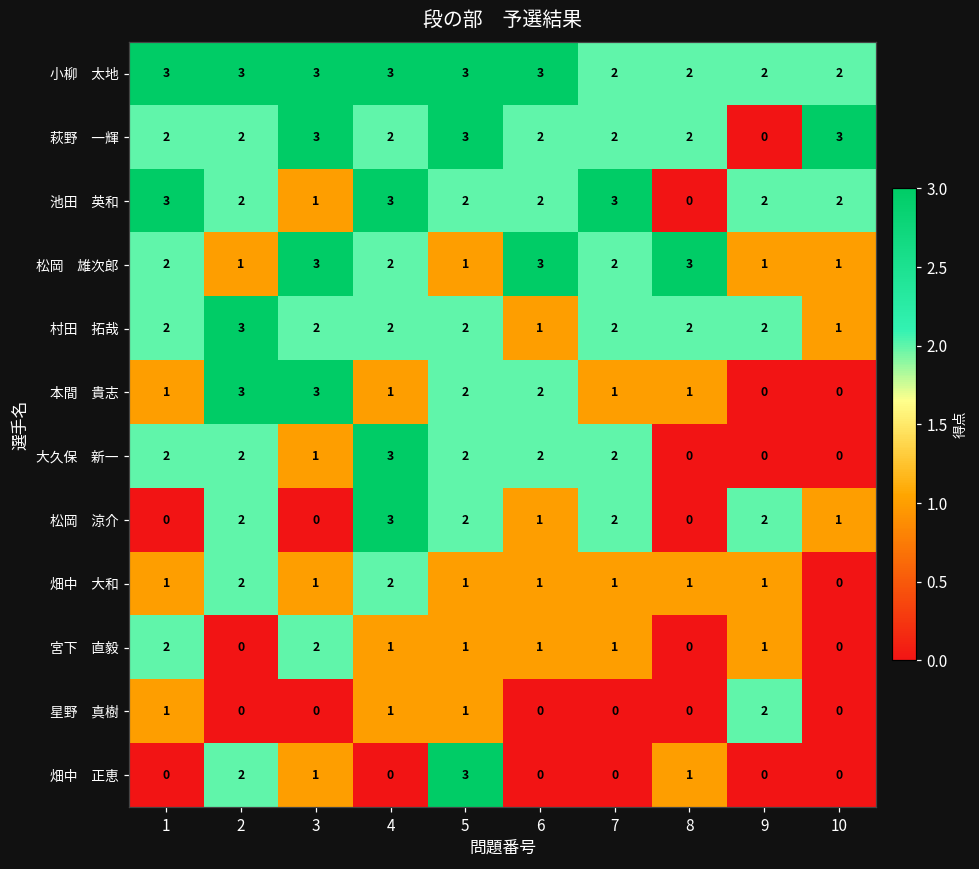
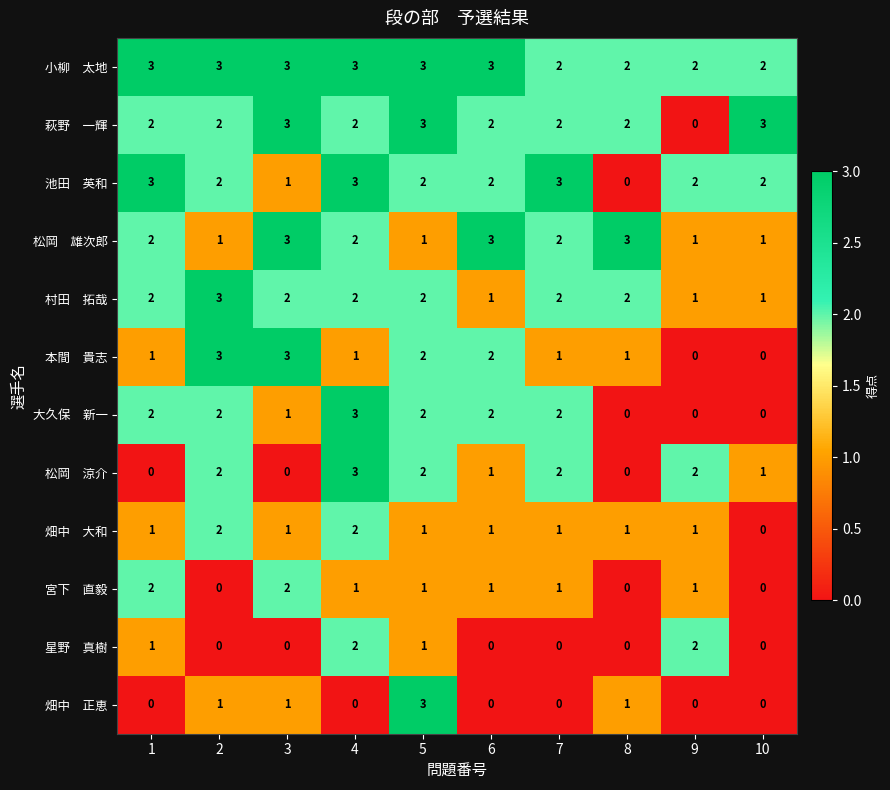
村田 拓哉, 9: 2 -> 1
星野 真樹, 4: 1 -> 2
畑中 正恵, 2: 2 -> 1
